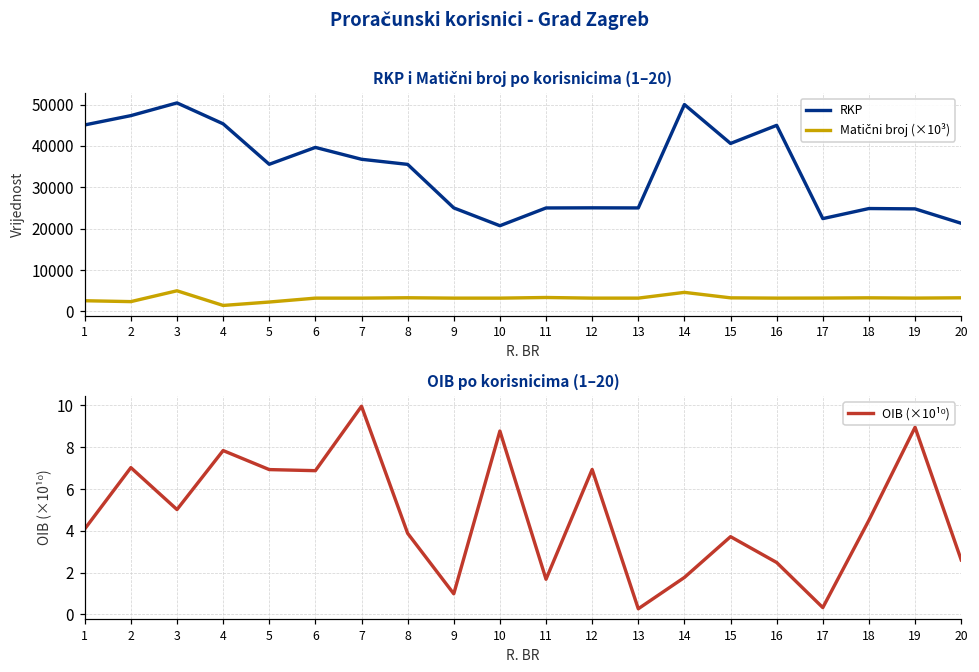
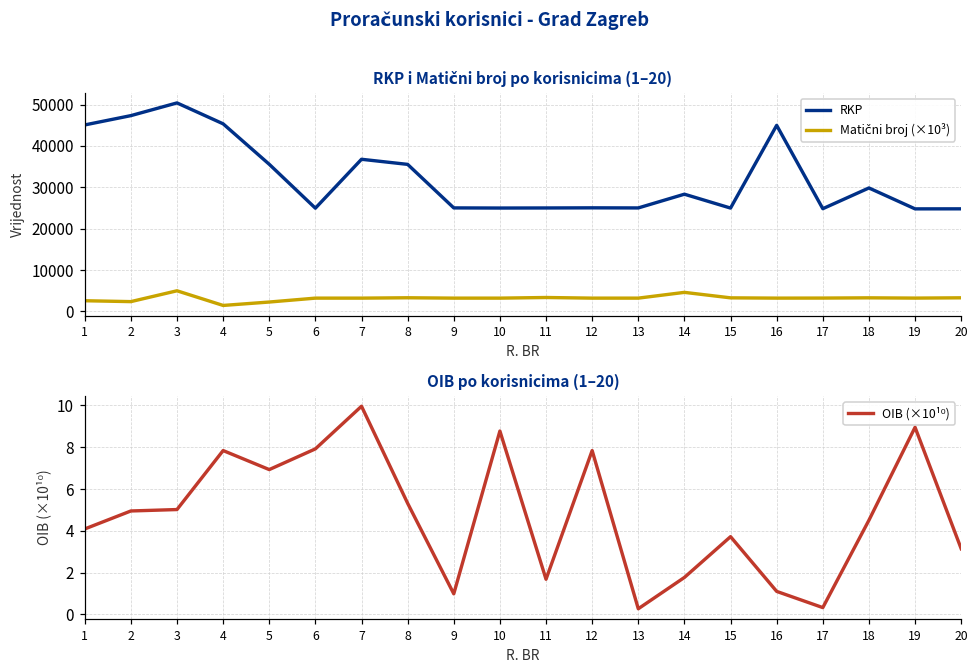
RKP i Matični broj po korisnicima (1–20), RKP, 6: 40000 -> 25000
RKP i Matični broj po korisnicima (1–20), RKP, 10: 21000 -> 25000
RKP i Matični broj po korisnicima (1–20), RKP, 14: 50000 -> 28000
RKP i Matični broj po korisnicima (1–20), RKP, 15: 41000 -> 25000
RKP i Matični broj po korisnicima (1–20), RKP, 17: 22000 -> 25000
RKP i Matični broj po korisnicima (1–20), RKP, 18: 25000 -> 30000
RKP i Matični broj po korisnicima (1–20), RKP, 20: 21000 -> 25000
OIB po korisnicima (1–20), 2: 7.0 -> 4.9
OIB po korisnicima (1–20), 6: 6.9 -> 7.9
OIB po korisnicima (1–20), 8: 3.9 -> 5.3
OIB po korisnicima (1–20), 12: 6.9 -> 7.8
OIB po korisnicima (1–20), 16: 2.5 -> 1.1
OIB po korisnicima (1–20), 20: 2.6 -> 3.1
